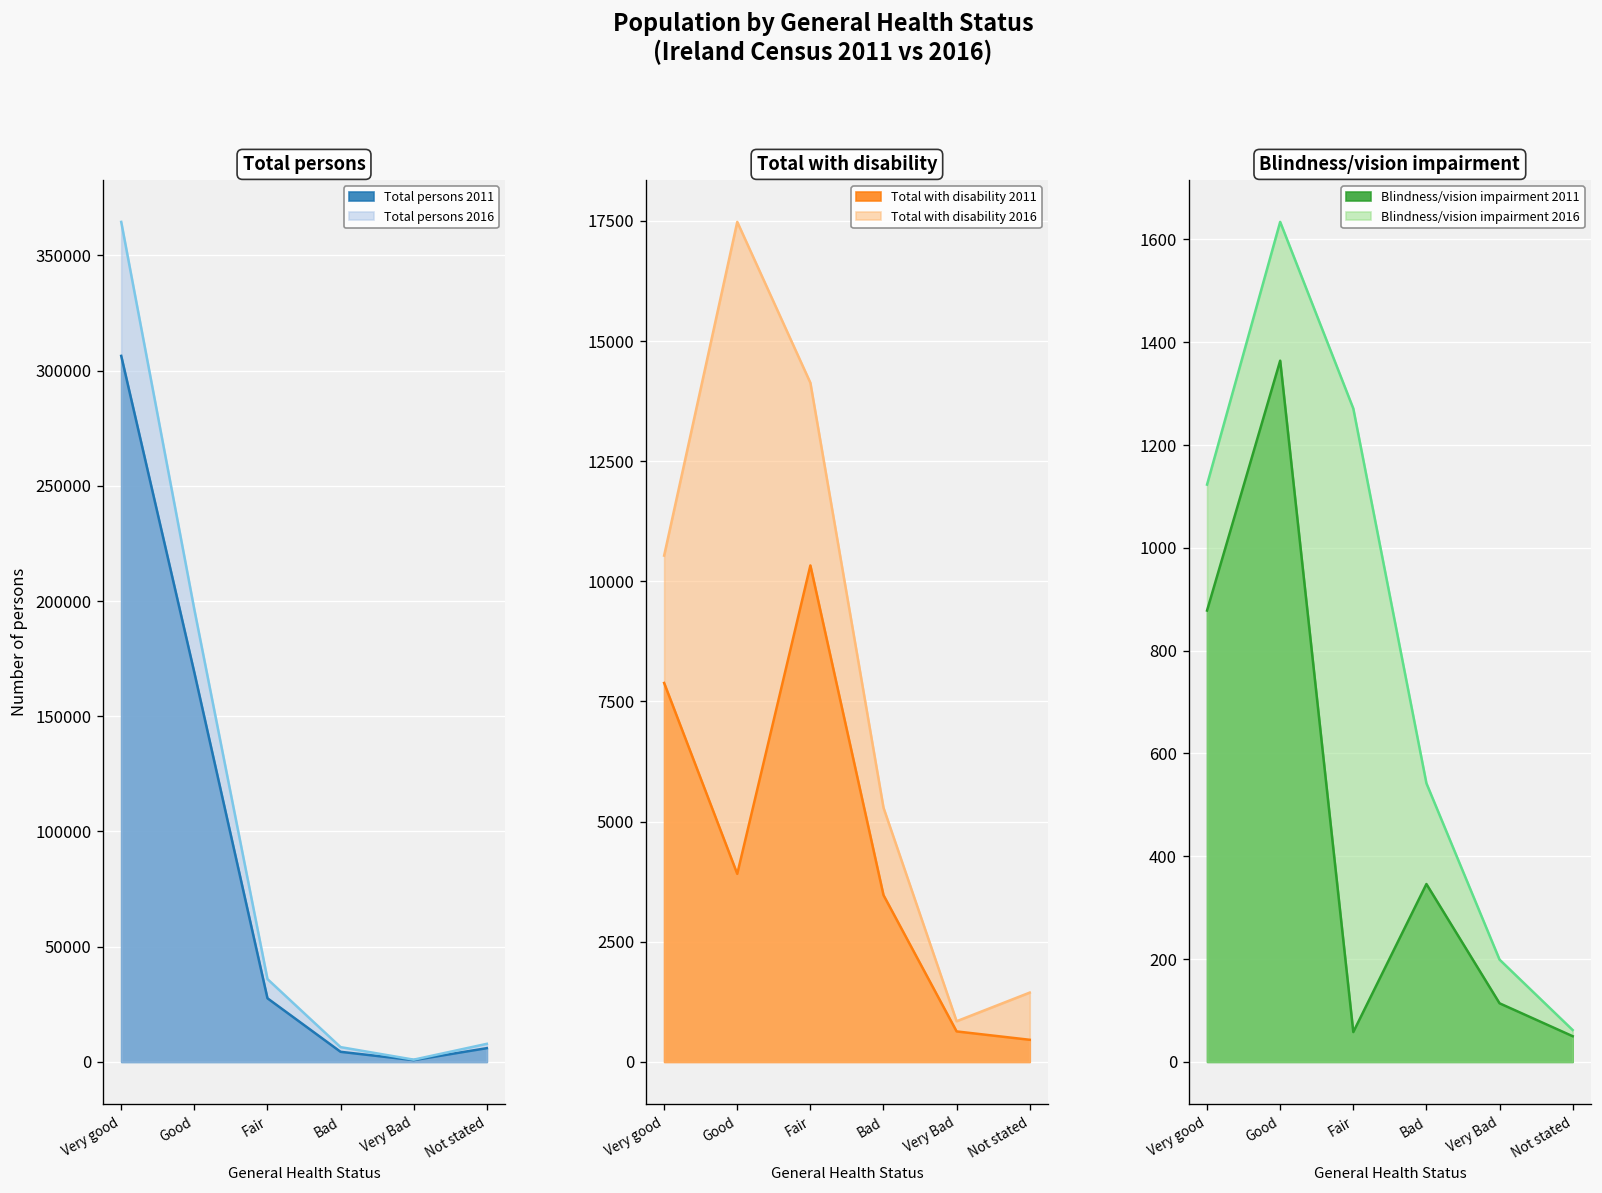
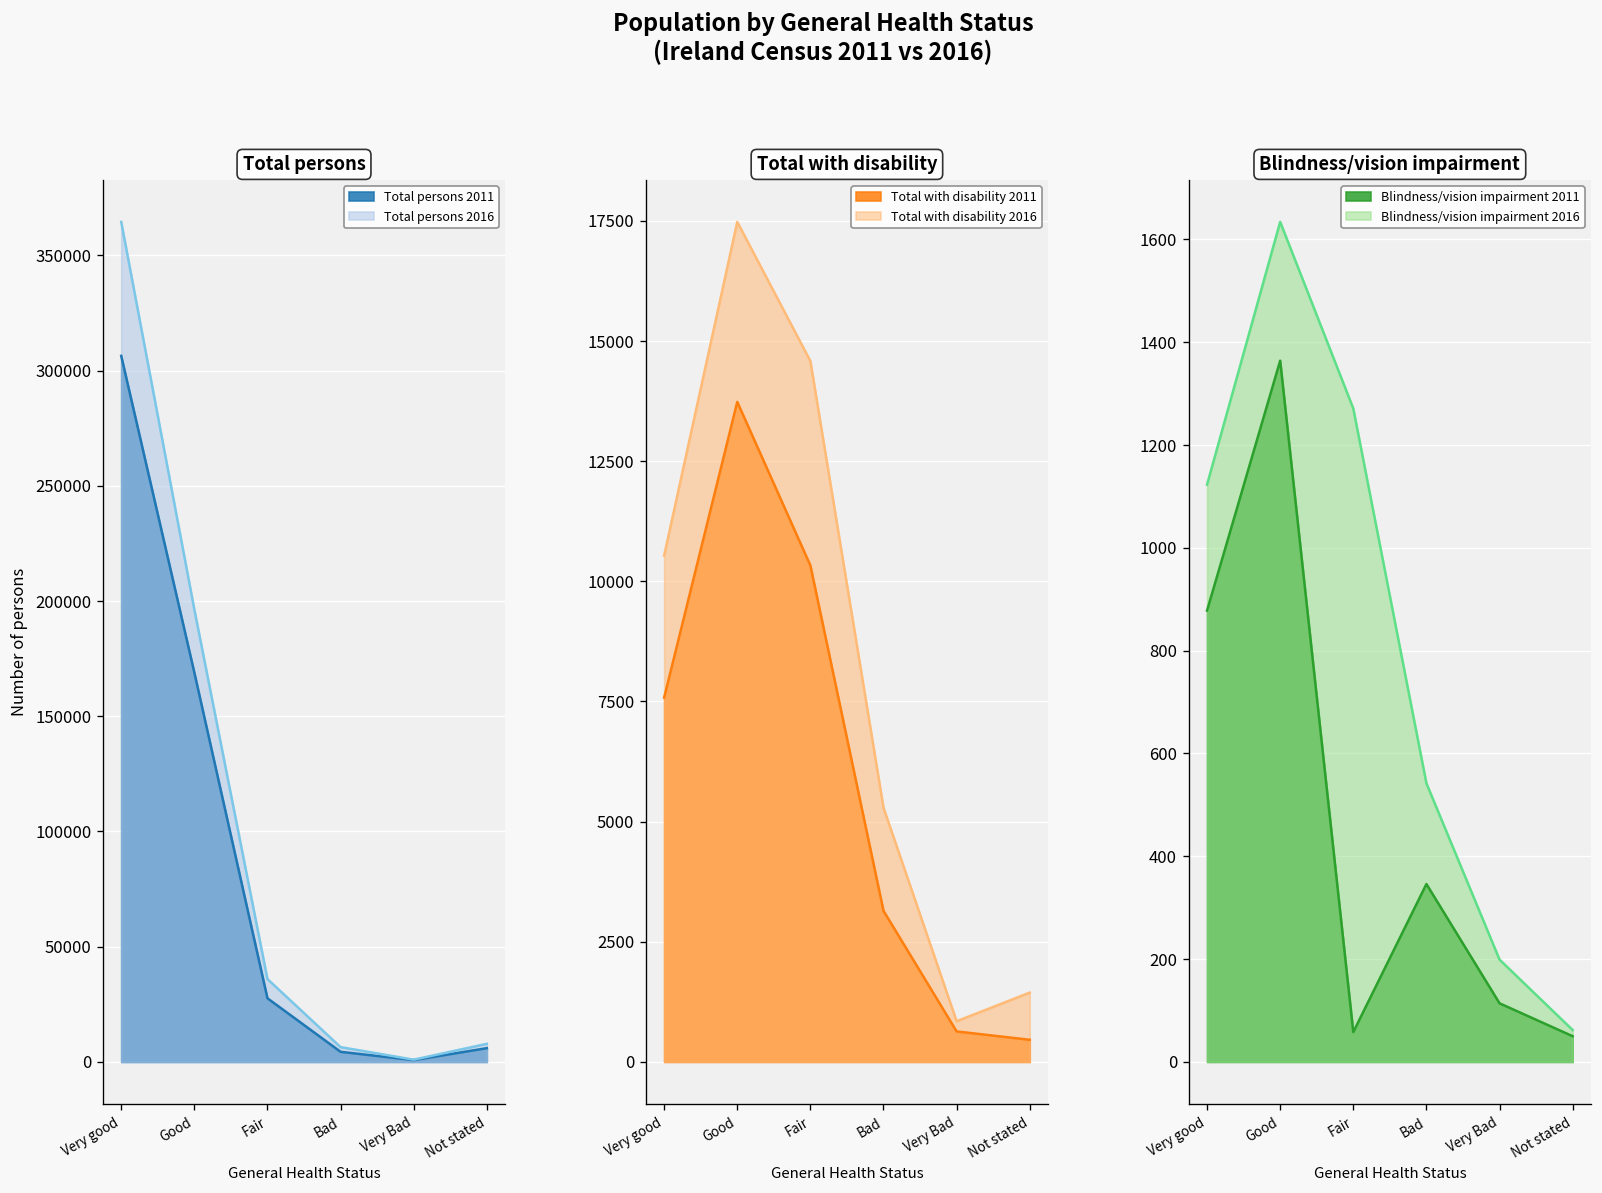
Total with disability, Total with disability 2011, Very good: 7900 -> 7600
Total with disability, Total with disability 2011, Good: 3900 -> 13700
Total with disability, Total with disability 2016, Fair: 14100 -> 14600
Total with disability, Total with disability 2011, Bad: 3500 -> 3100
